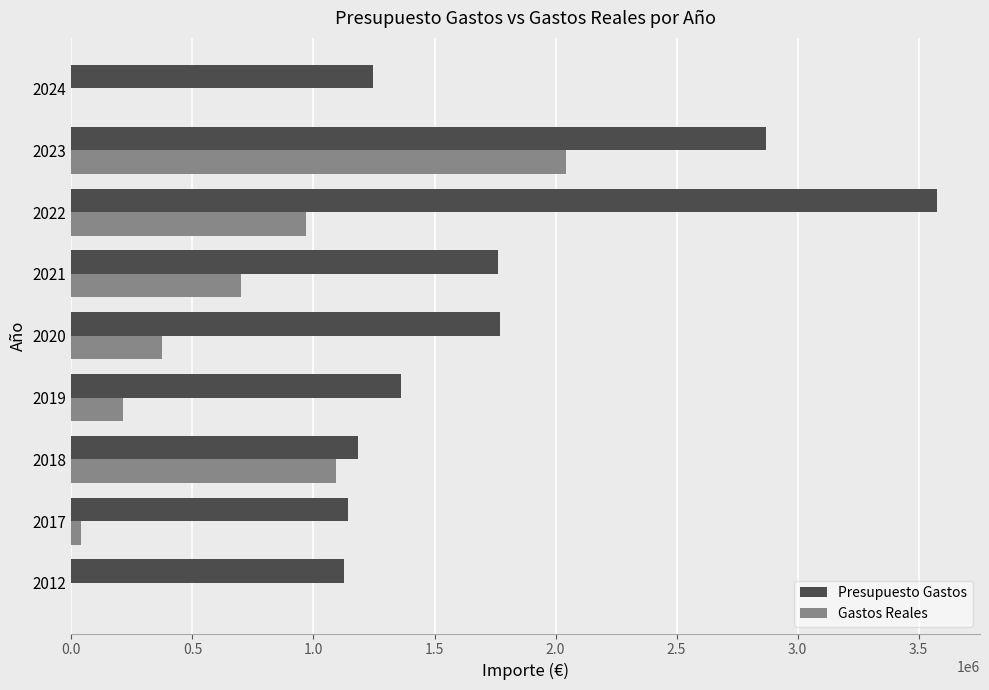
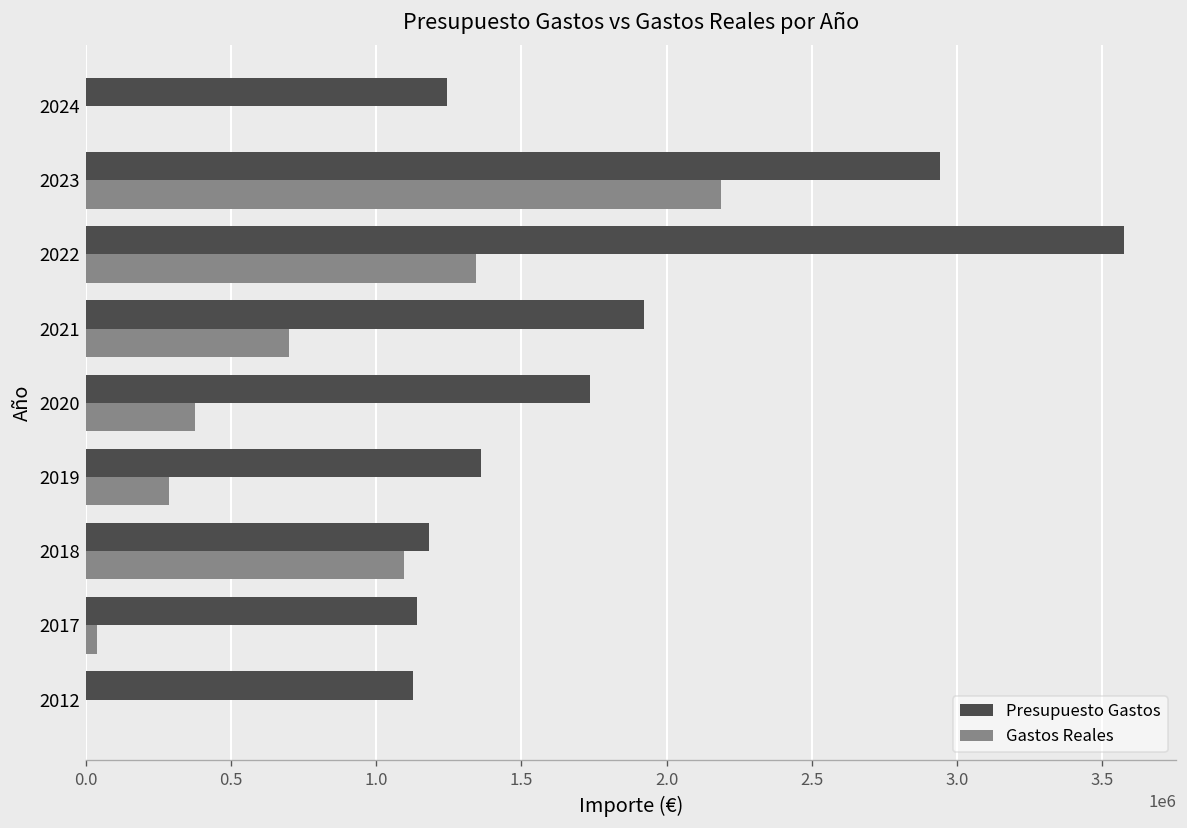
Presupuesto Gastos, 2023: 2870000 -> 2940000
Gastos Reales, 2023: 2040000 -> 2190000
Gastos Reales, 2022: 970000 -> 1340000
Presupuesto Gastos, 2021: 1760000 -> 1920000
Presupuesto Gastos, 2020: 1770000 -> 1740000
Gastos Reales, 2019: 210000 -> 290000
